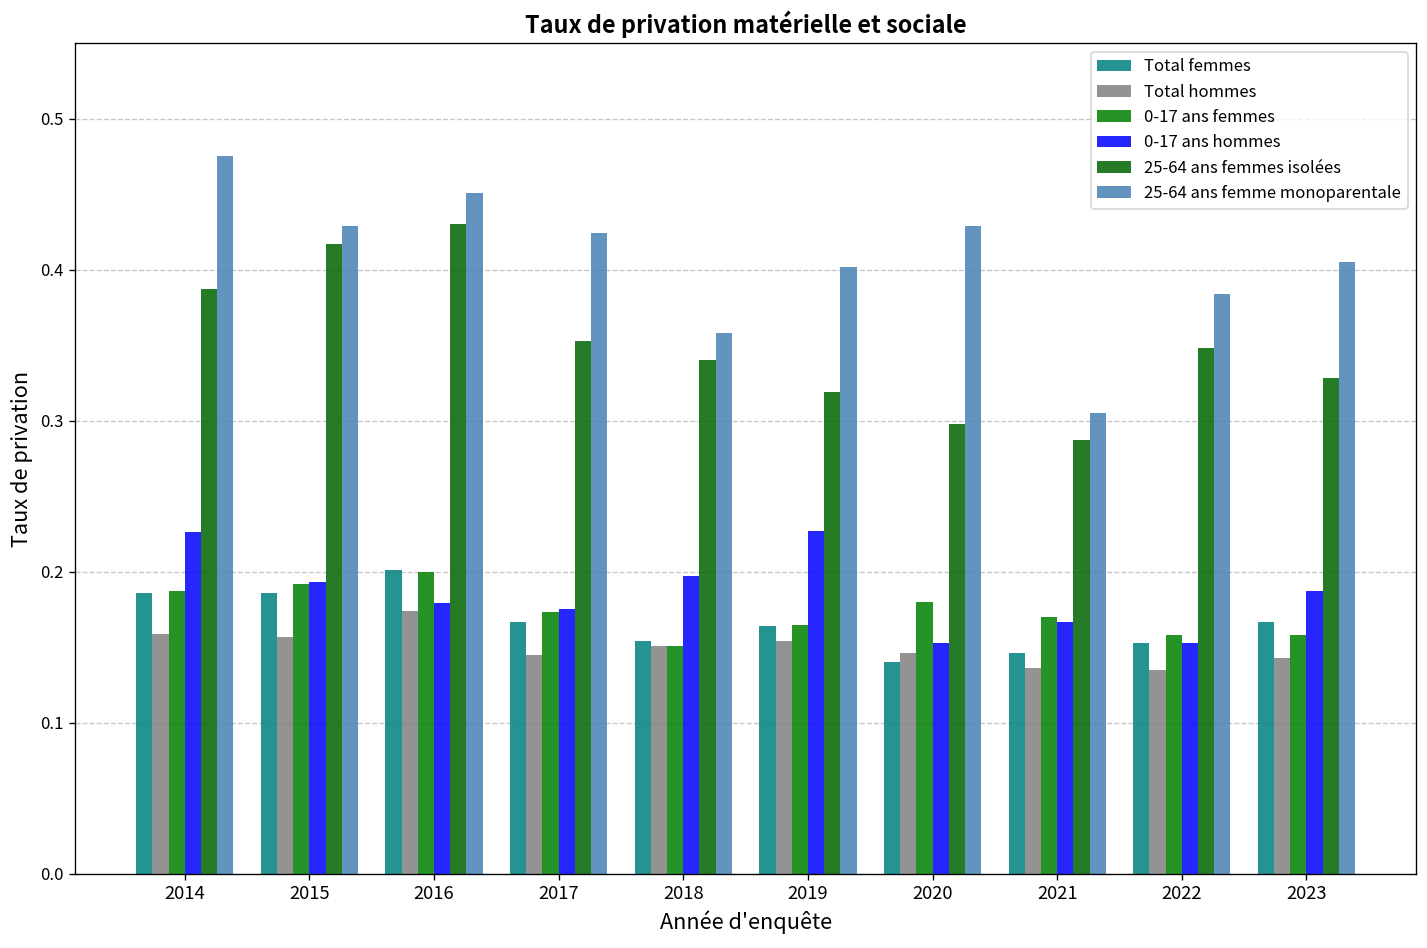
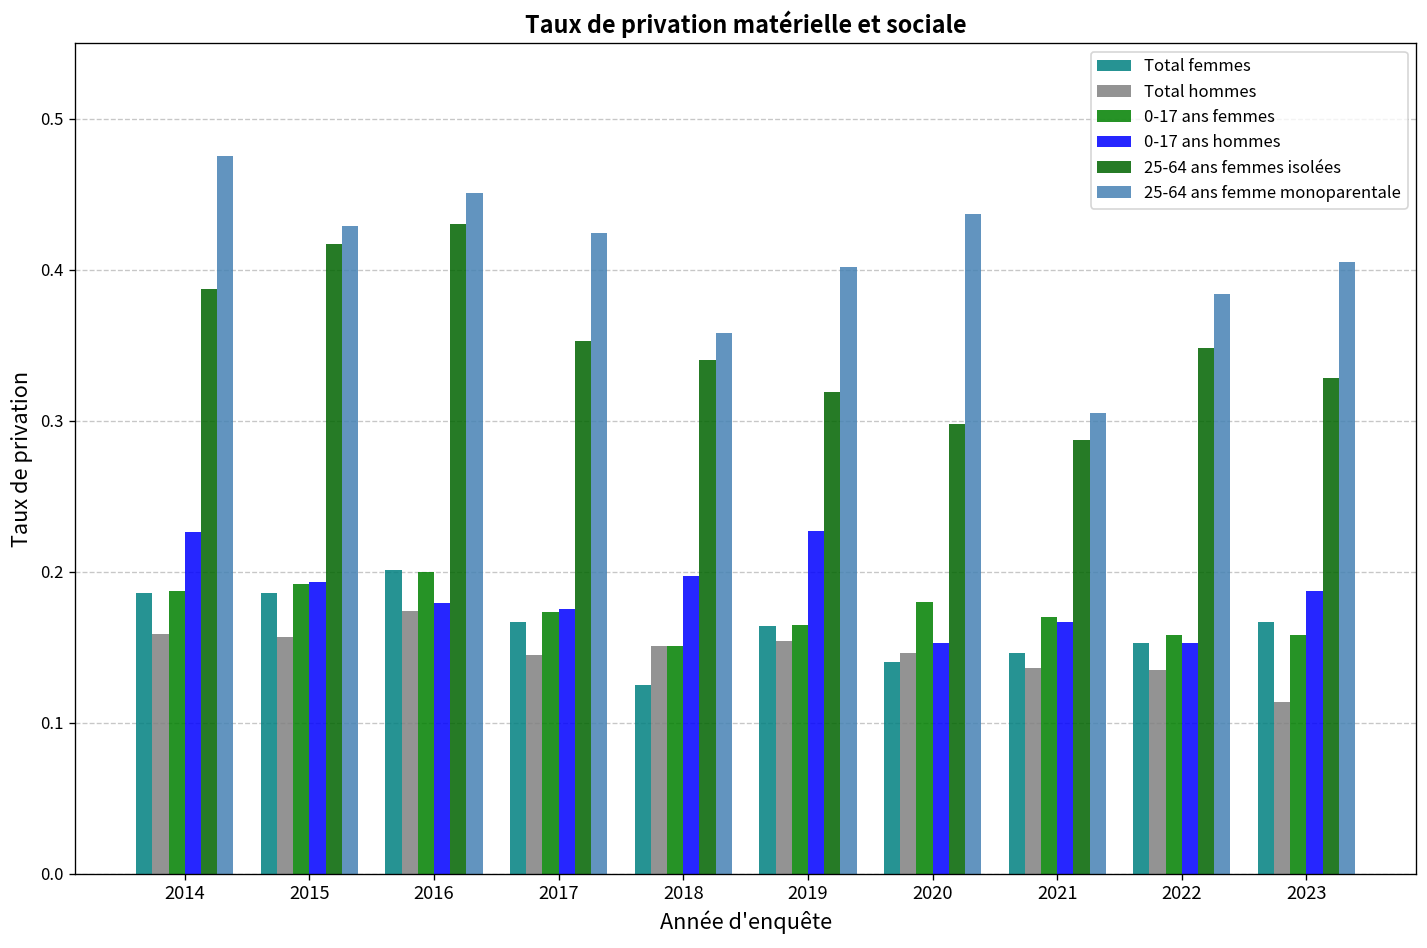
Total femmes, 2018: 0.154 -> 0.125
25-64 ans femme monoparentale, 2020: 0.429 -> 0.437
Total hommes, 2023: 0.143 -> 0.114
